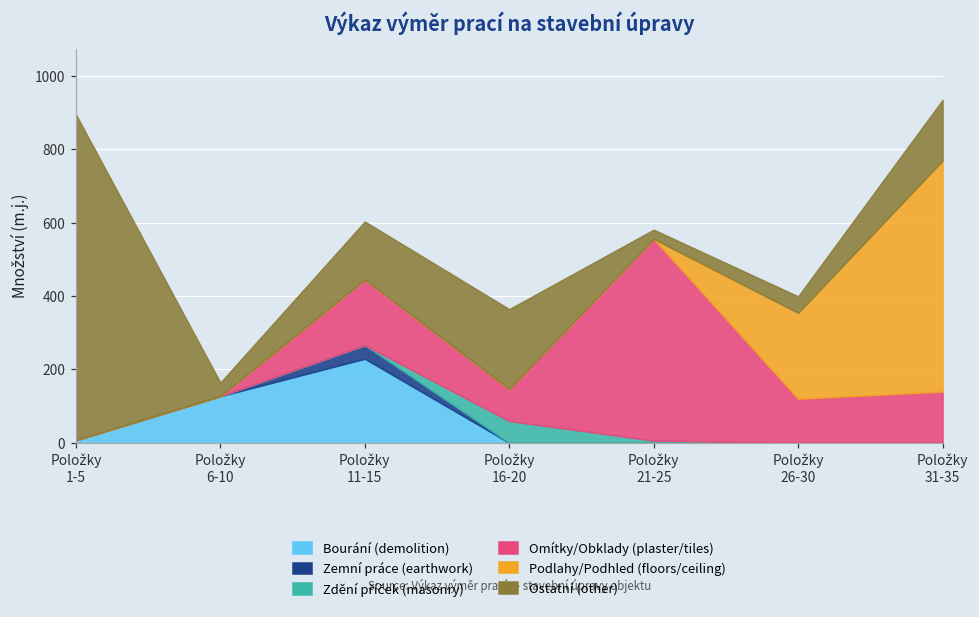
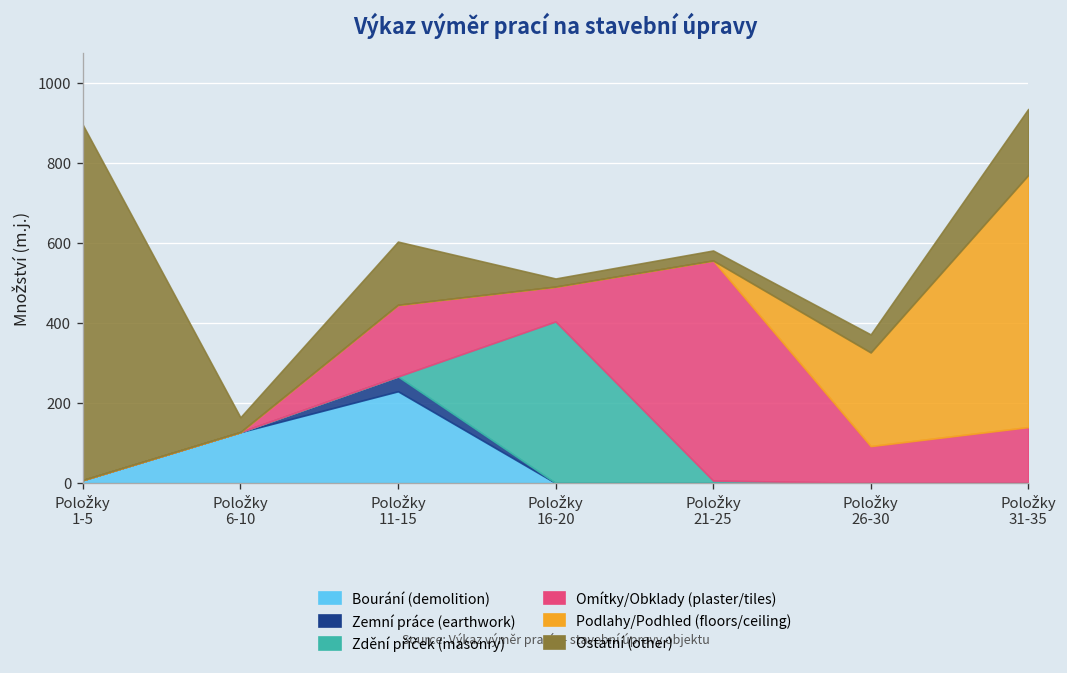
Zdění příček (masonry), Položky 16-20: 60 -> 400
Ostatní (other), Položky 16-20: 220 -> 20
Omítky/Obklady (plaster/tiles), Položky 26-30: 120 -> 90
